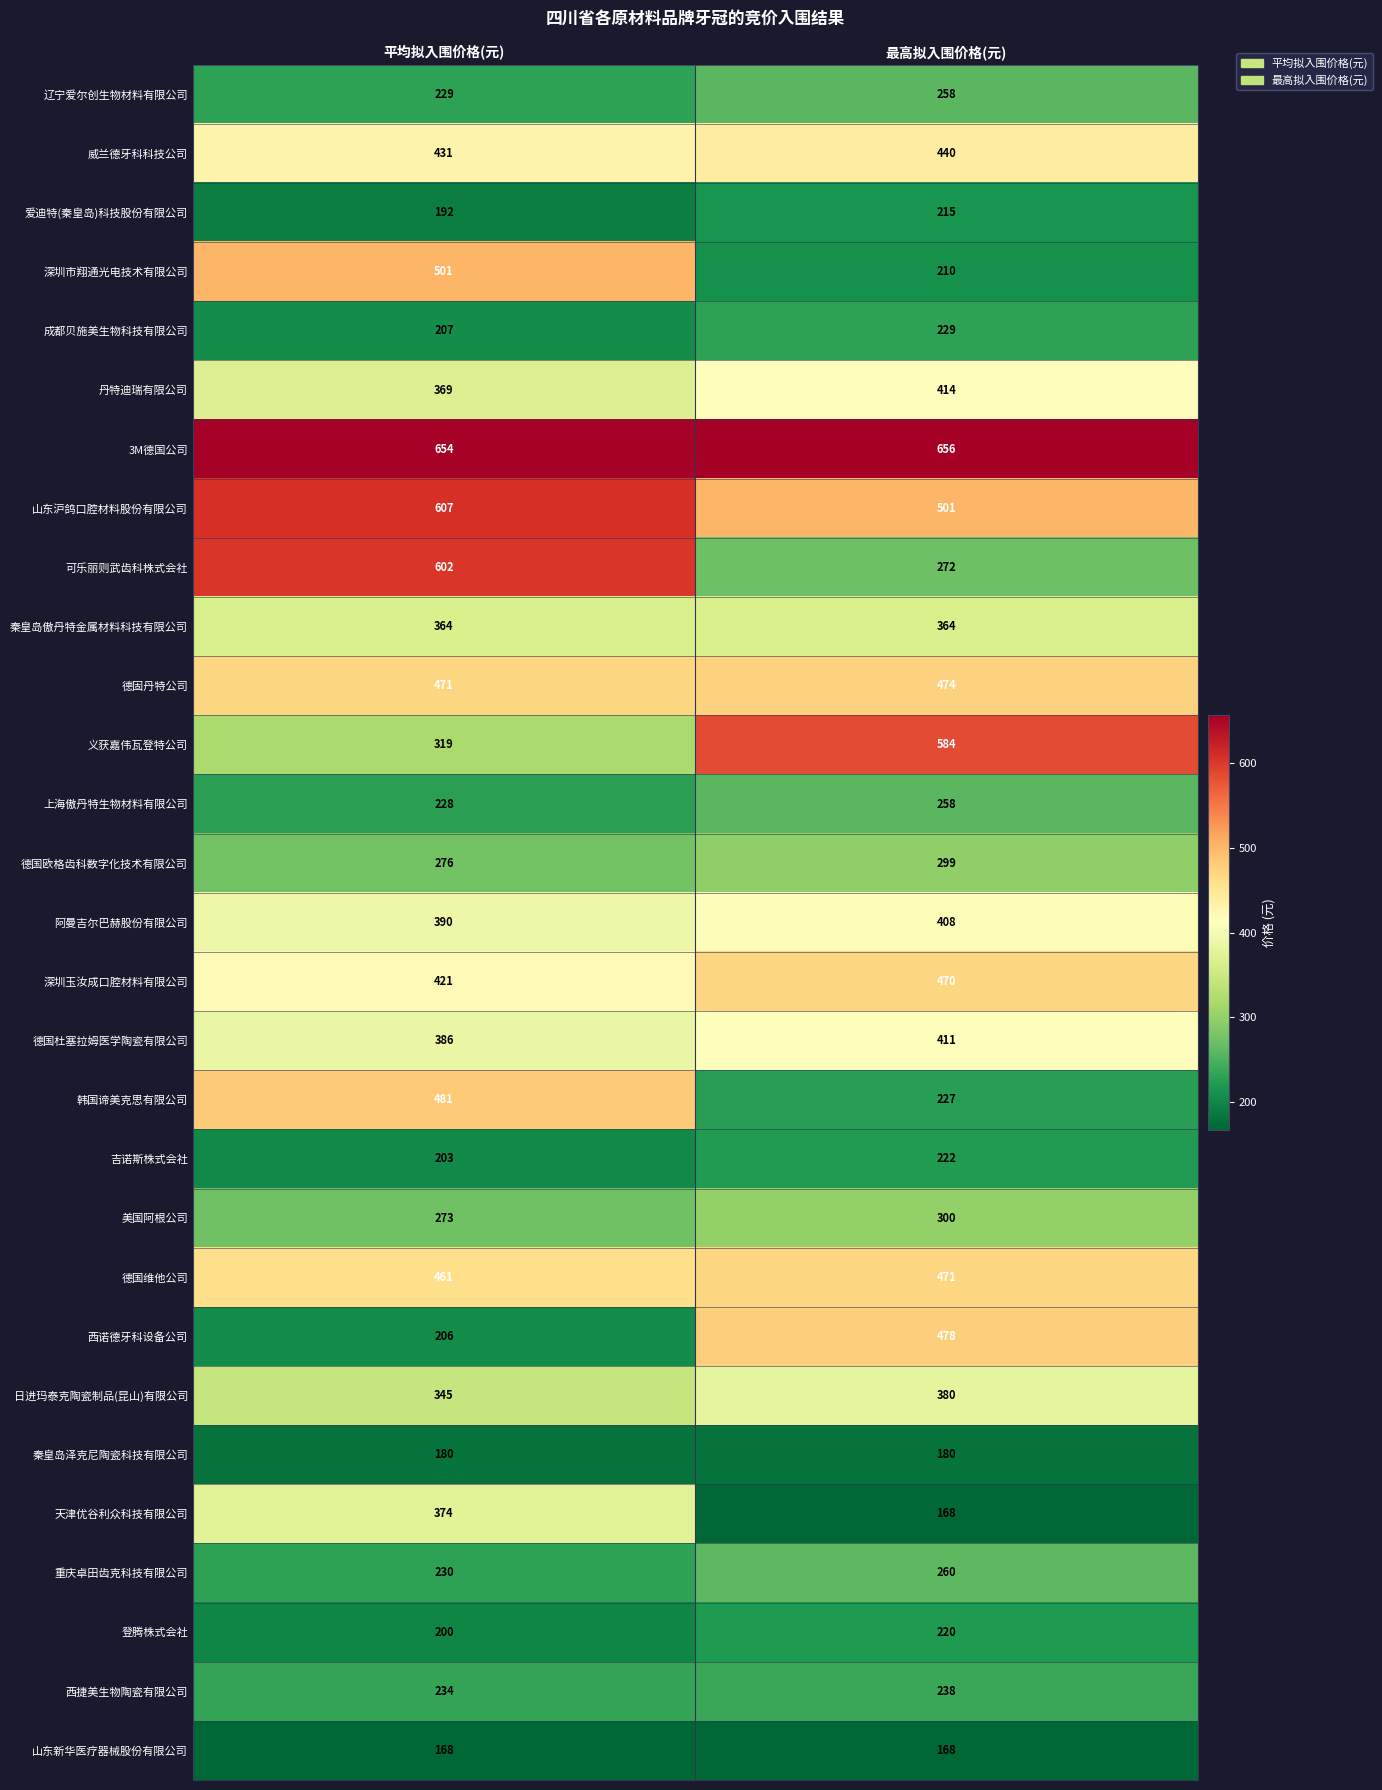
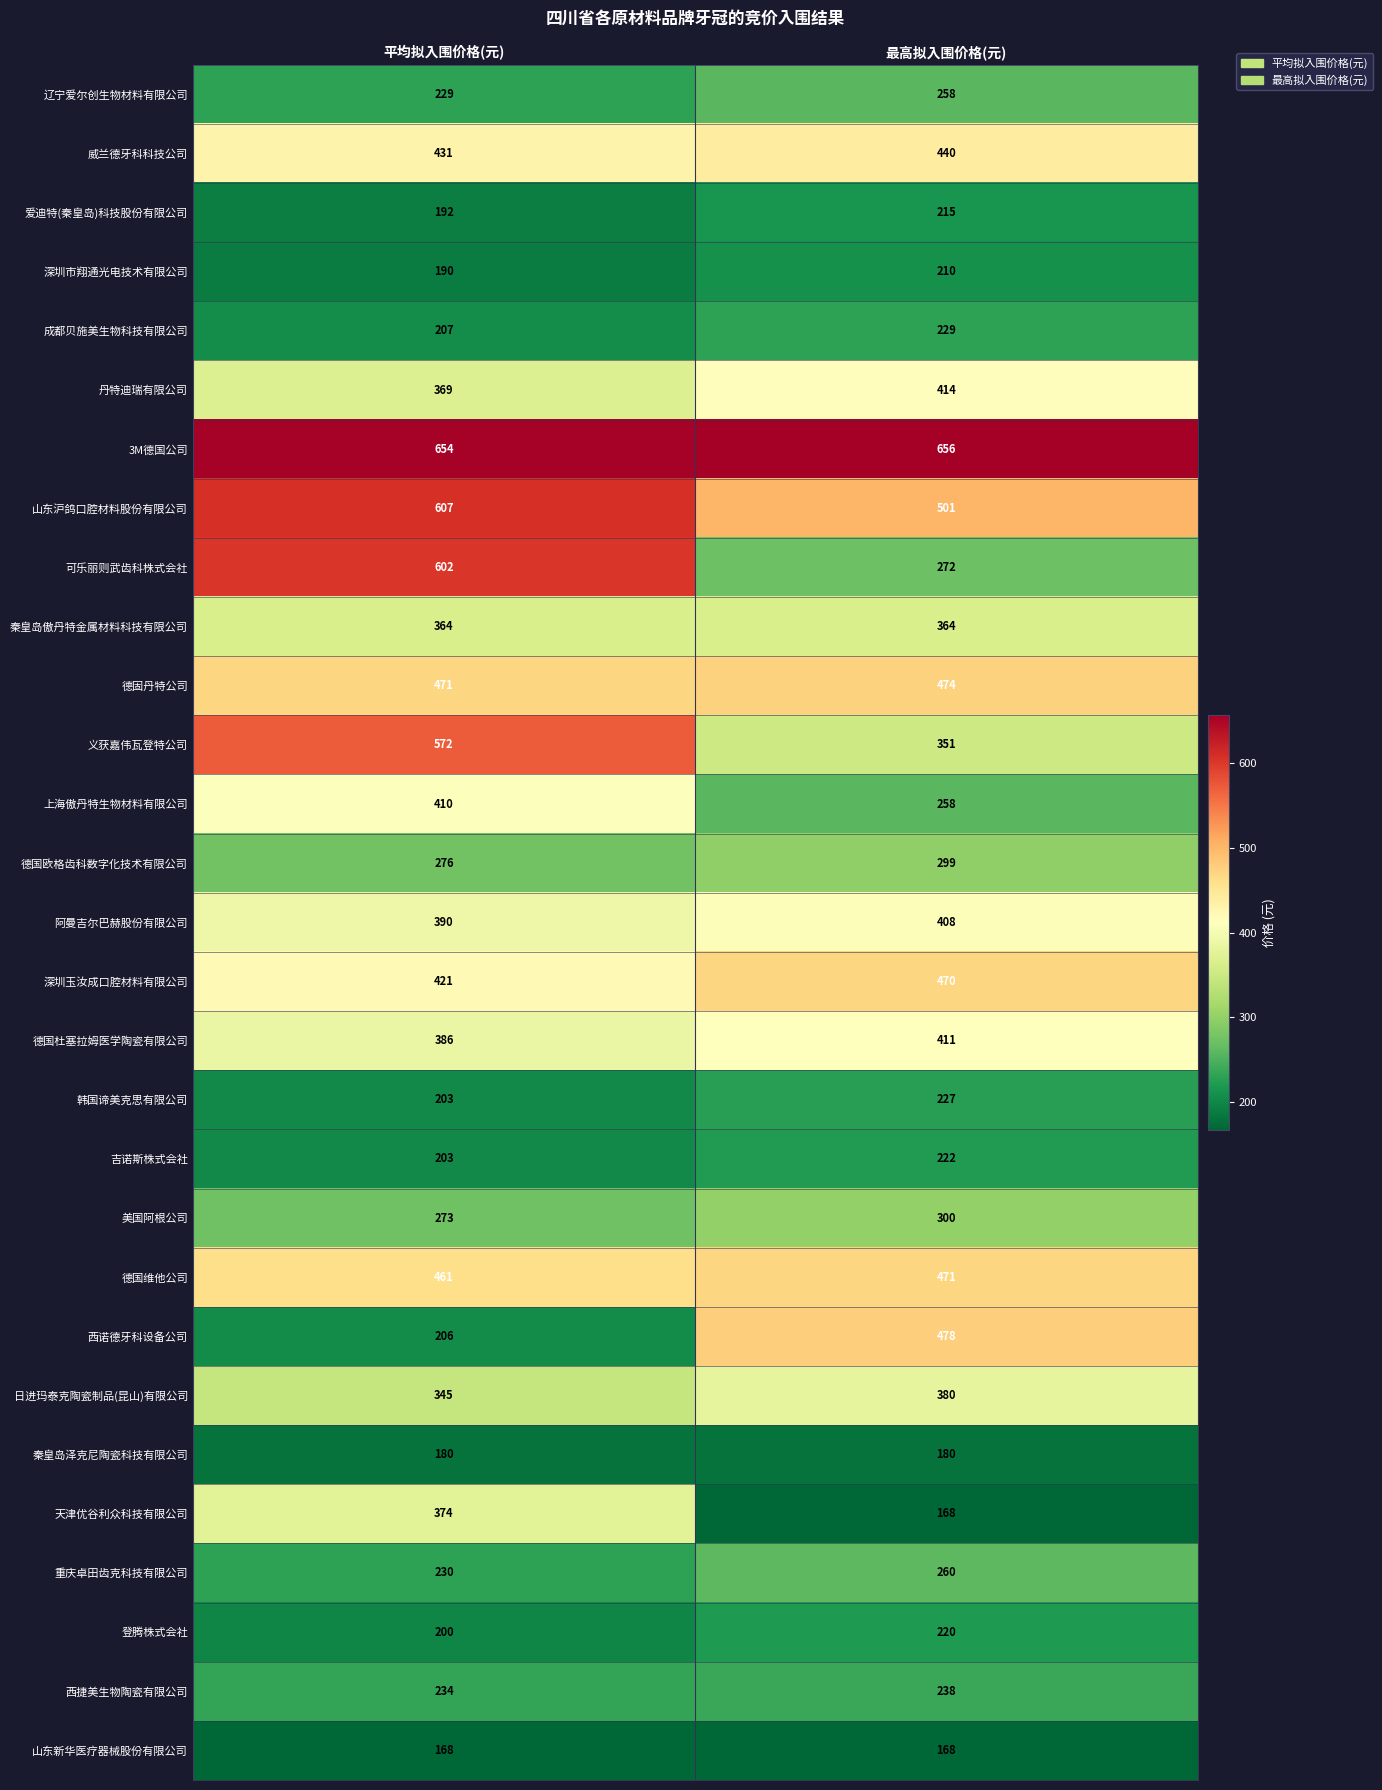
深圳市翔通光电技术有限公司, 平均拟入围价格(元): 501 -> 190
义获嘉伟瓦登特公司, 平均拟入围价格(元): 319 -> 572
义获嘉伟瓦登特公司, 最高拟入围价格(元): 584 -> 351
上海傲丹特生物材料有限公司, 平均拟入围价格(元): 228 -> 410
韩国谛美克思有限公司, 平均拟入围价格(元): 481 -> 203
